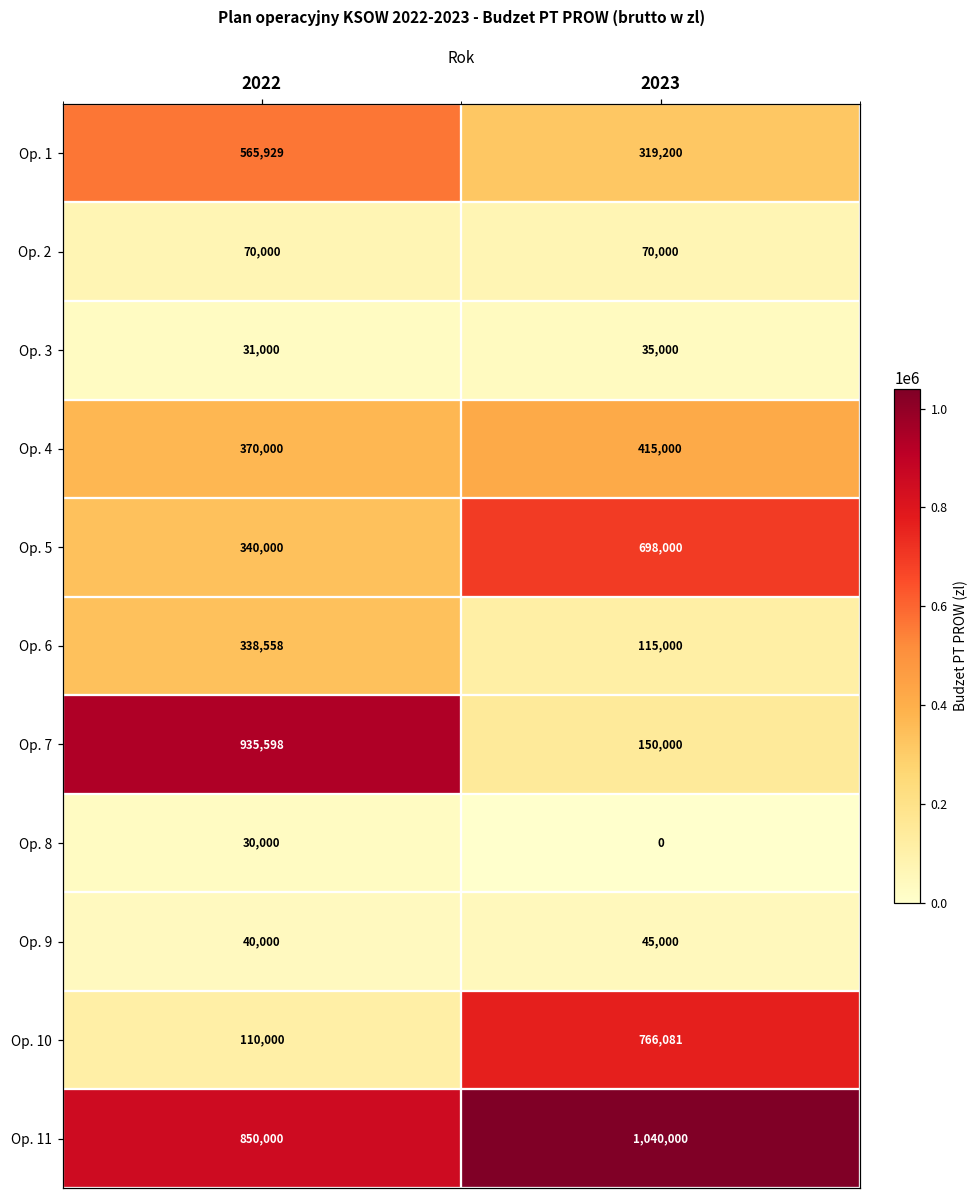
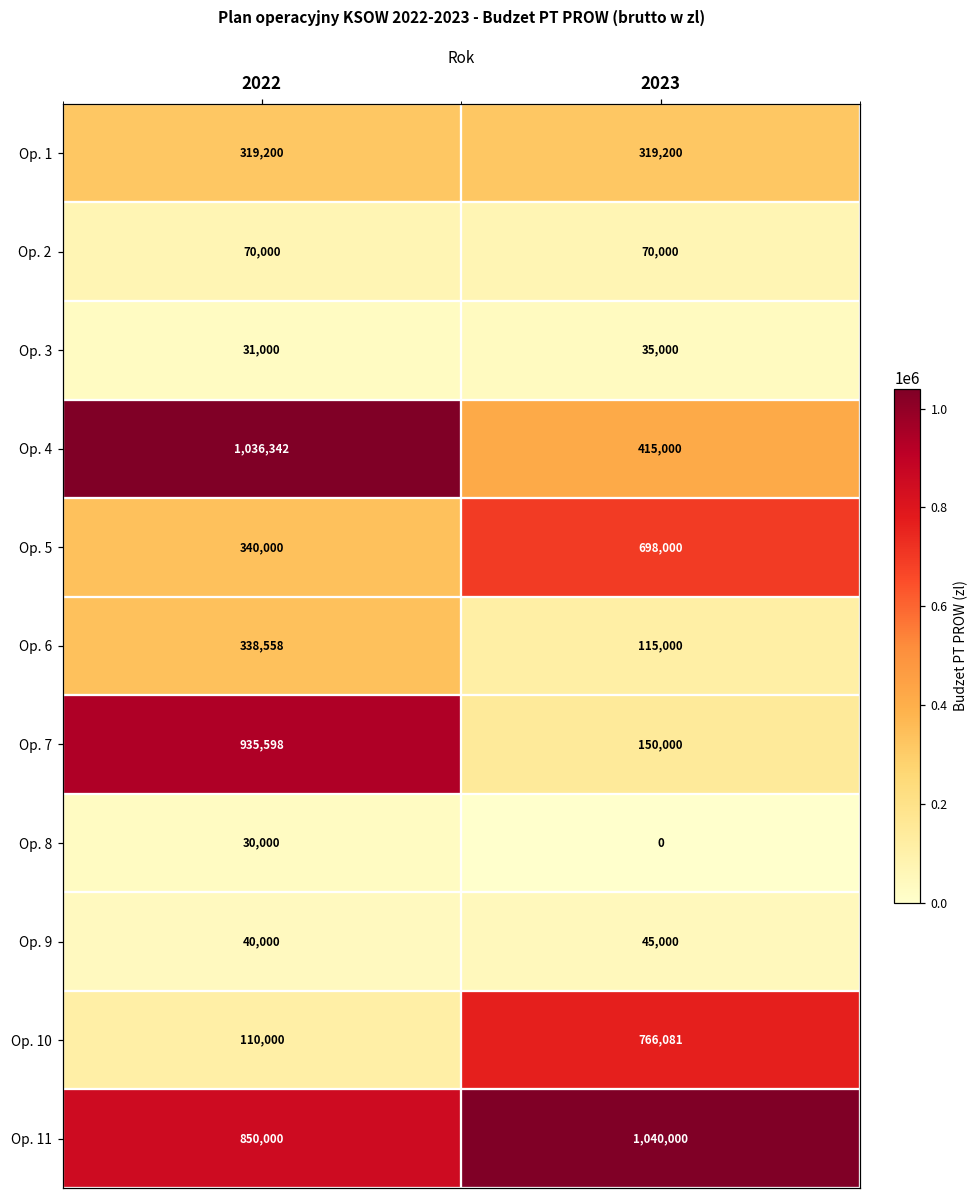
Op. 1, 2022: 565,929 -> 319,200
Op. 4, 2022: 370,000 -> 1,036,342
